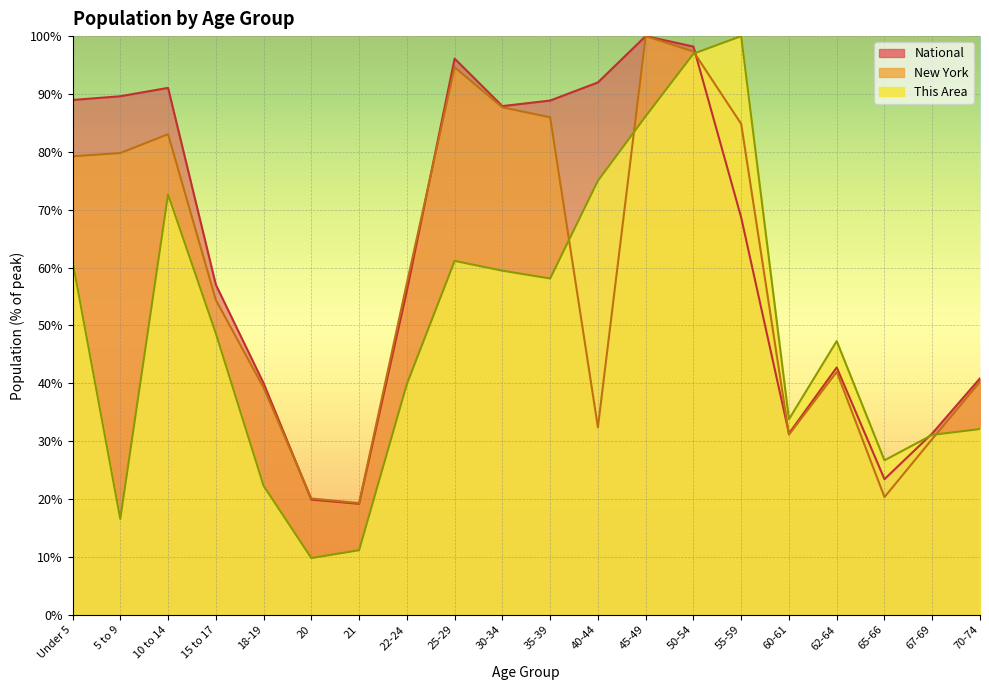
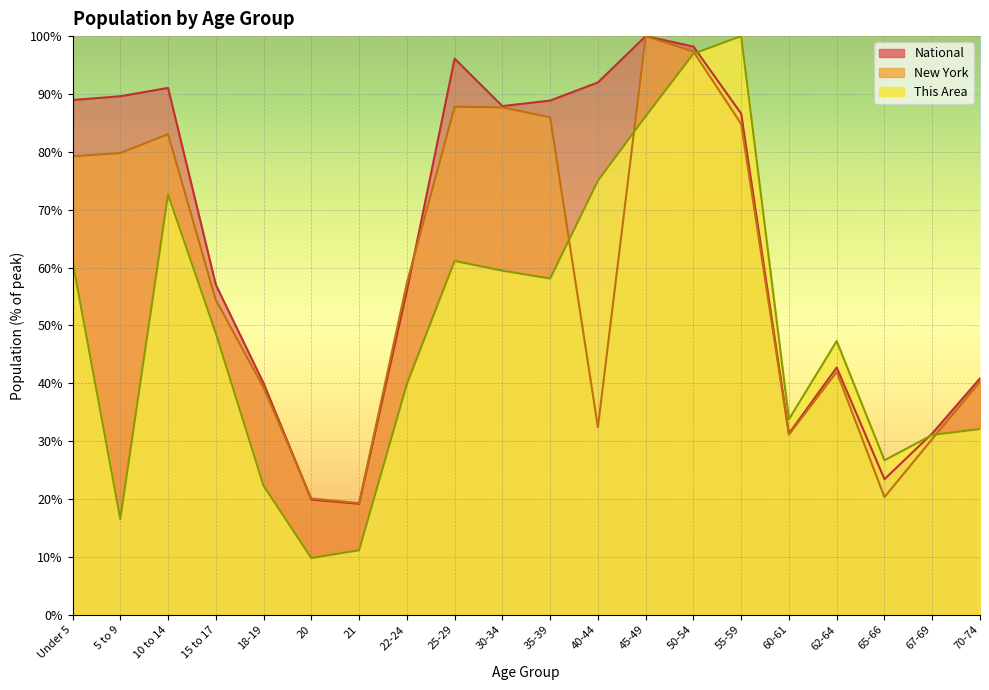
New York, 25-29: 95% -> 88%
National, 55-59: 69% -> 87%
